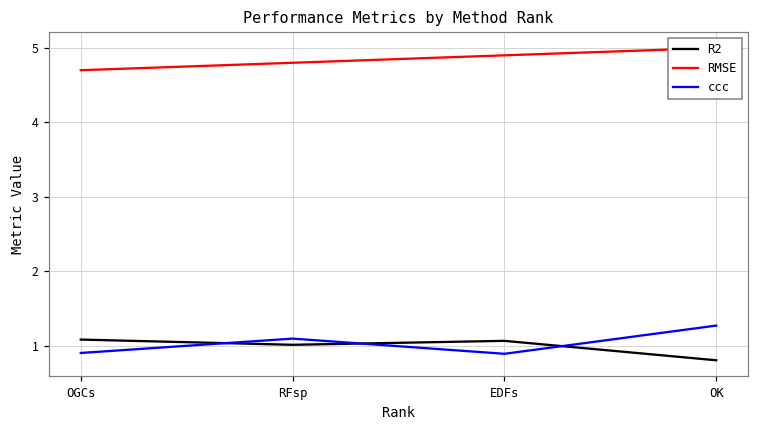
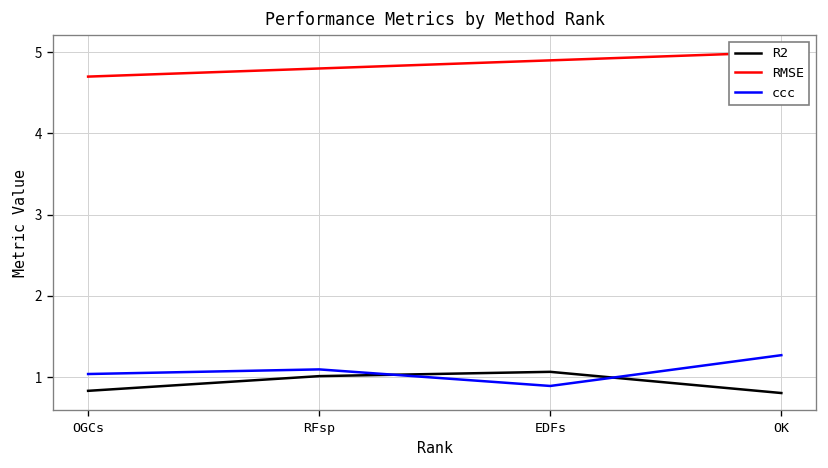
R2, OGCs: 1.1 -> 0.8
ccc, OGCs: 0.9 -> 1.0
